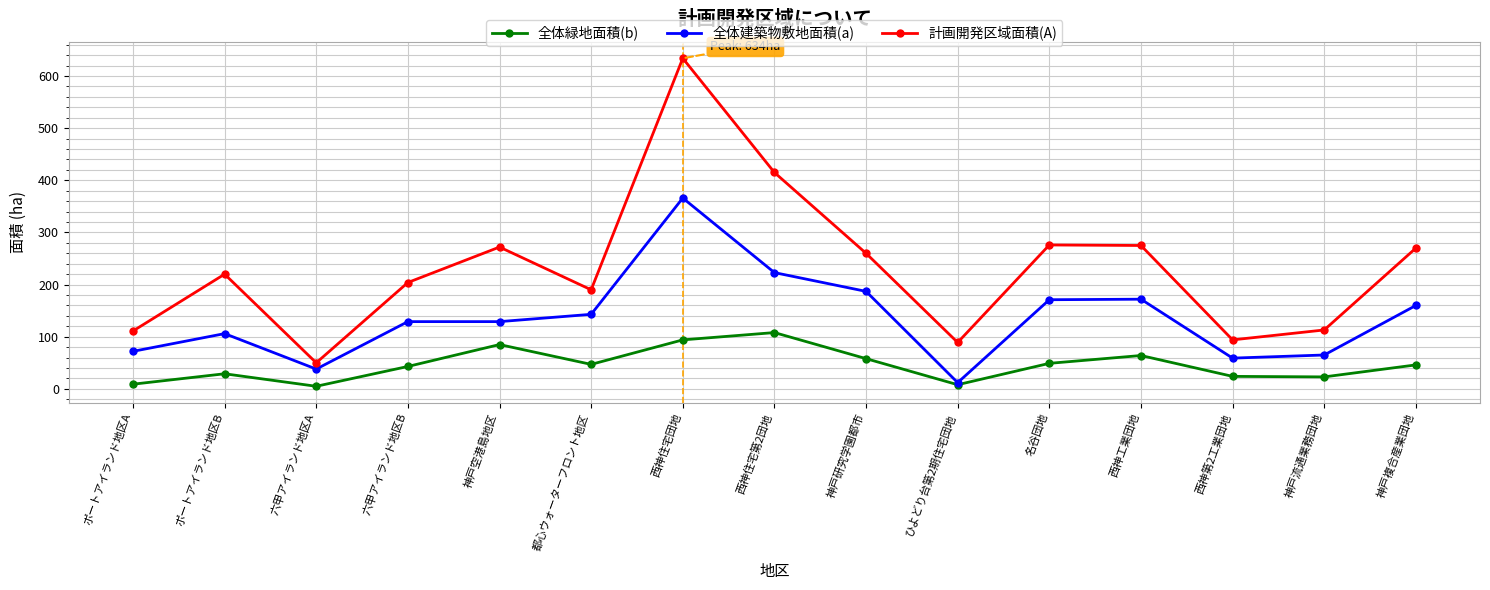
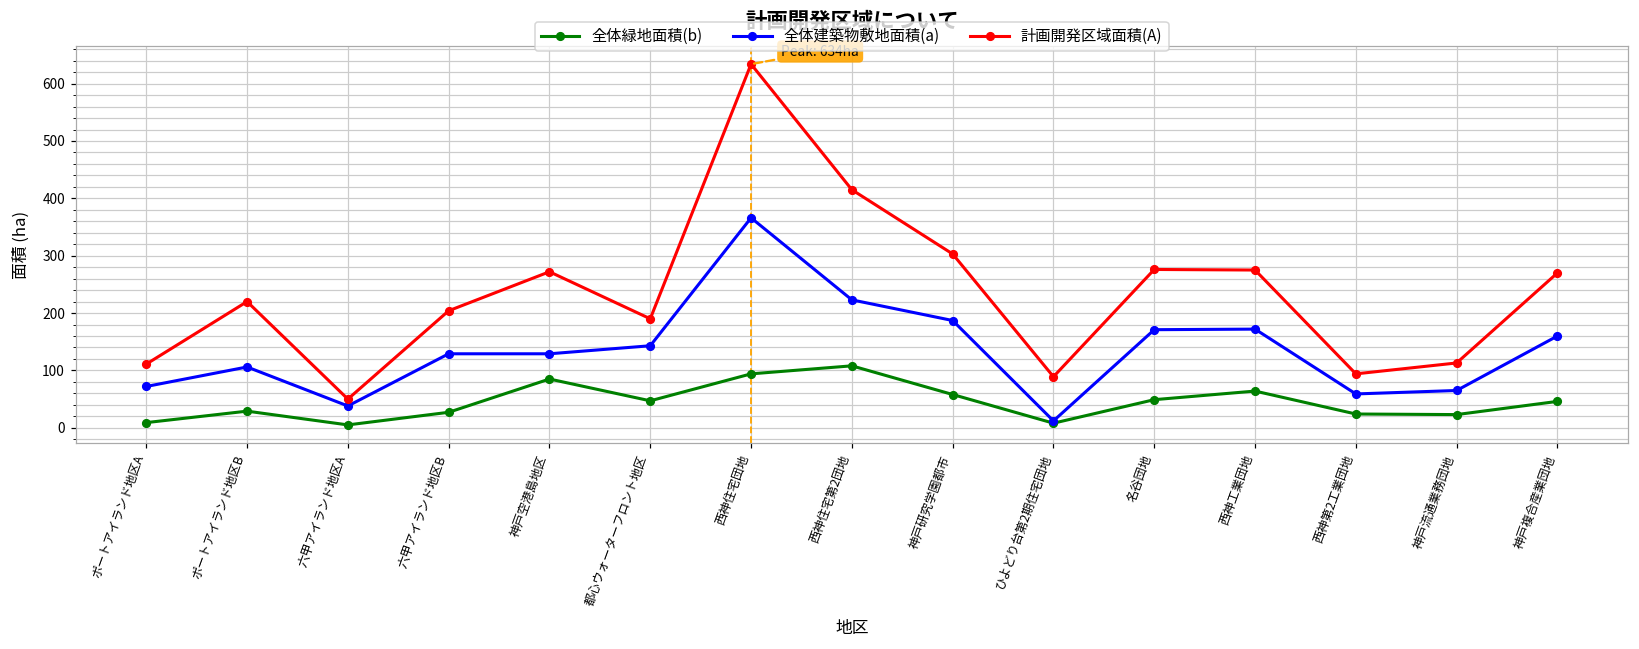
全体緑地面積(b), 六甲アイランド地区B: 40 -> 30
計画開発区域面積(A), 神戸研究学園都市: 260 -> 300
